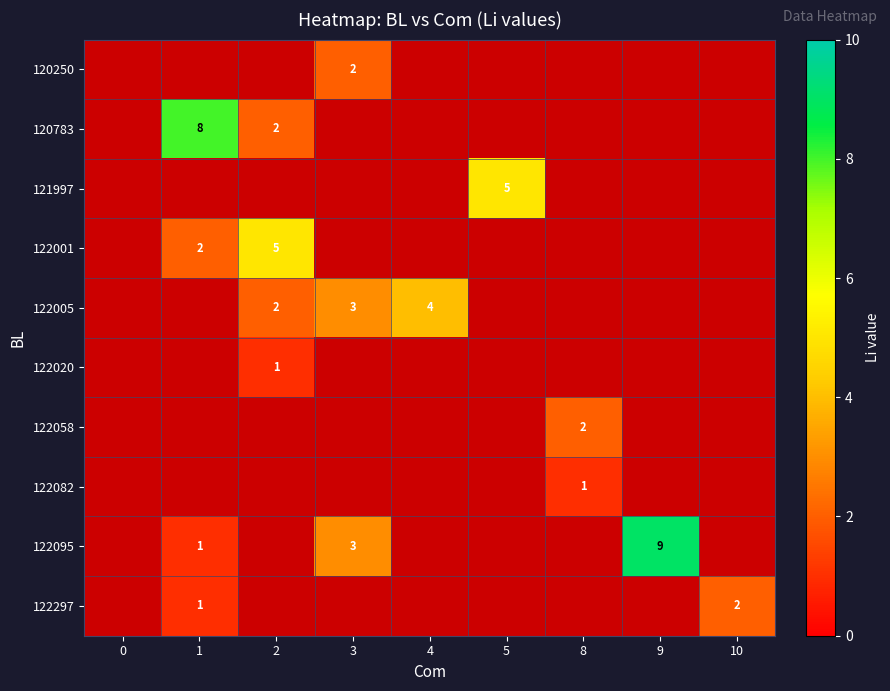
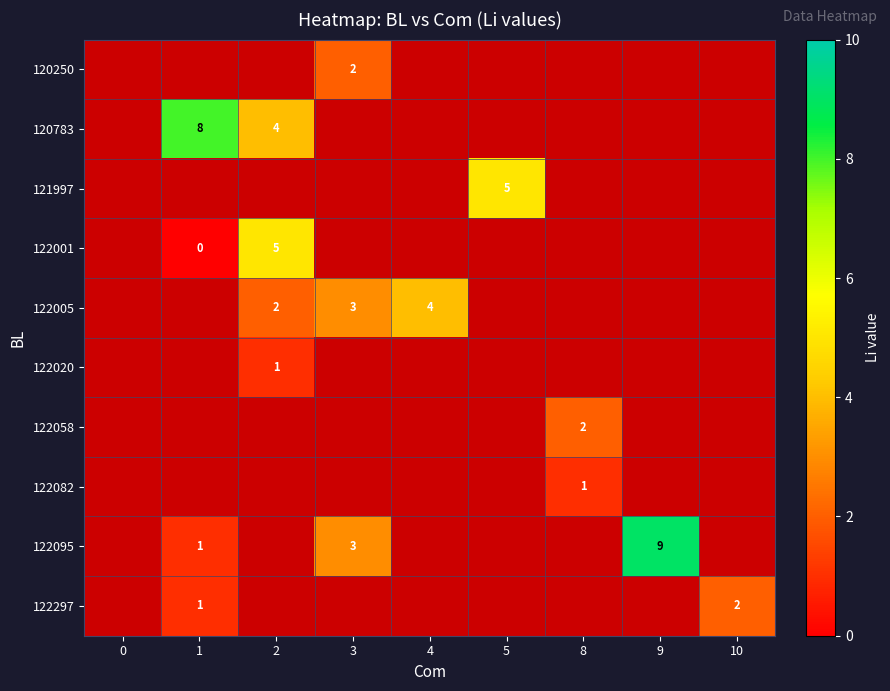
120783, 2: 2 -> 4
122001, 1: 2 -> 0
